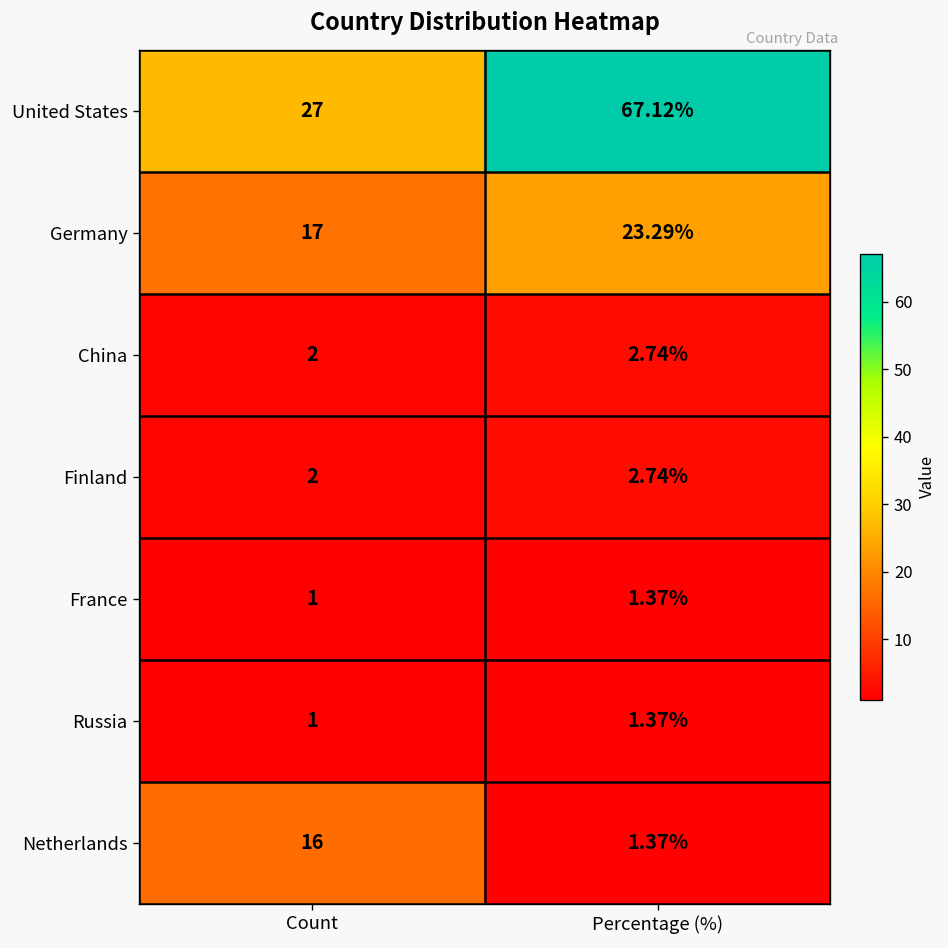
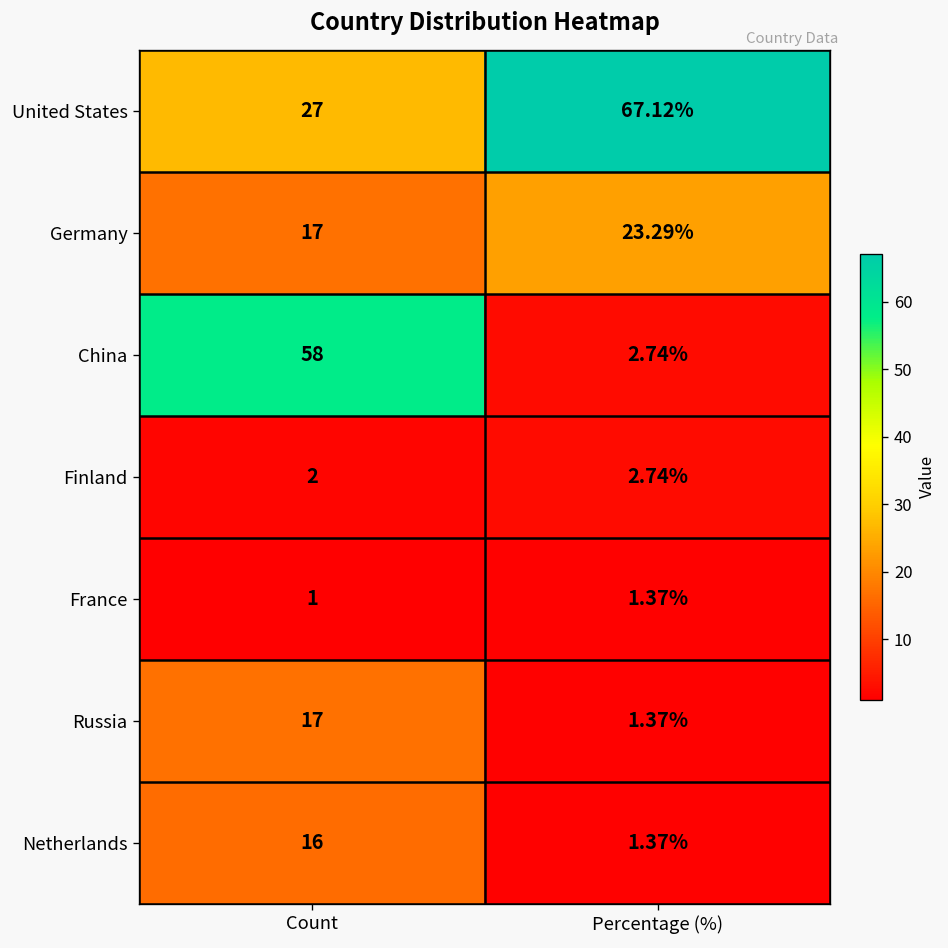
China, Count: 2 -> 58
Russia, Count: 1 -> 17
